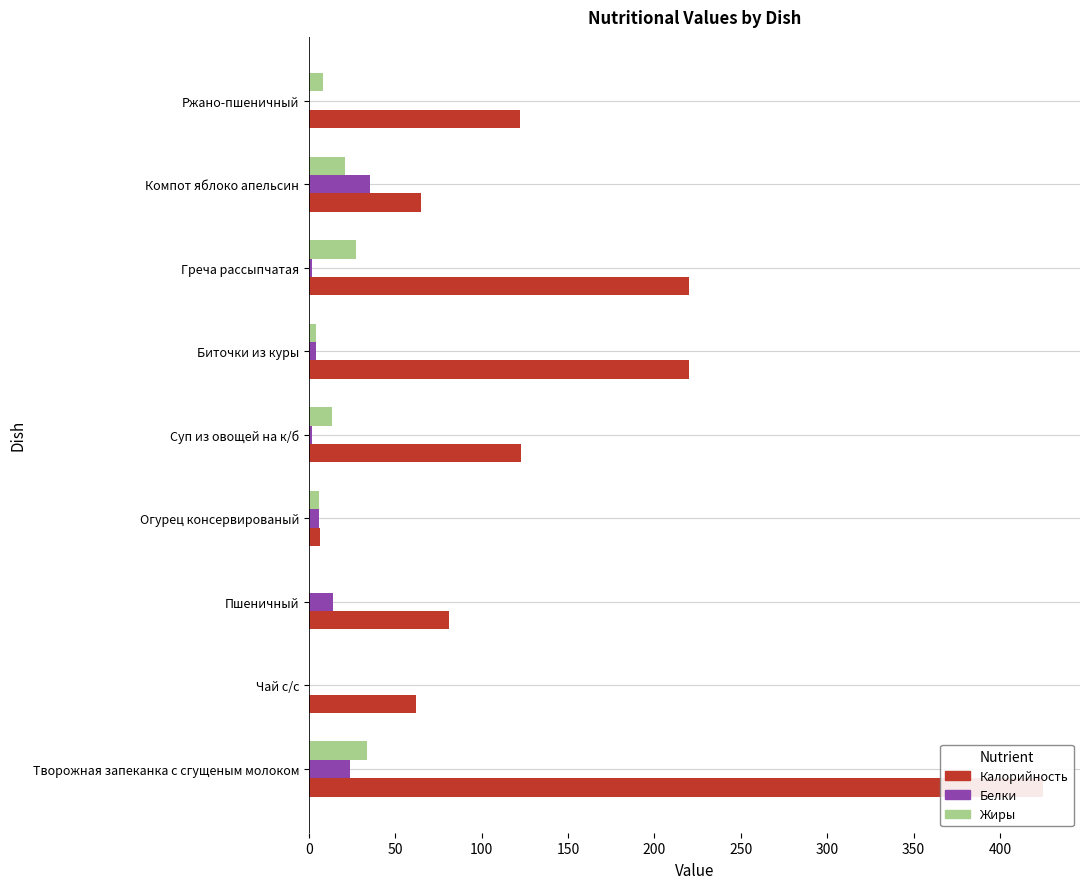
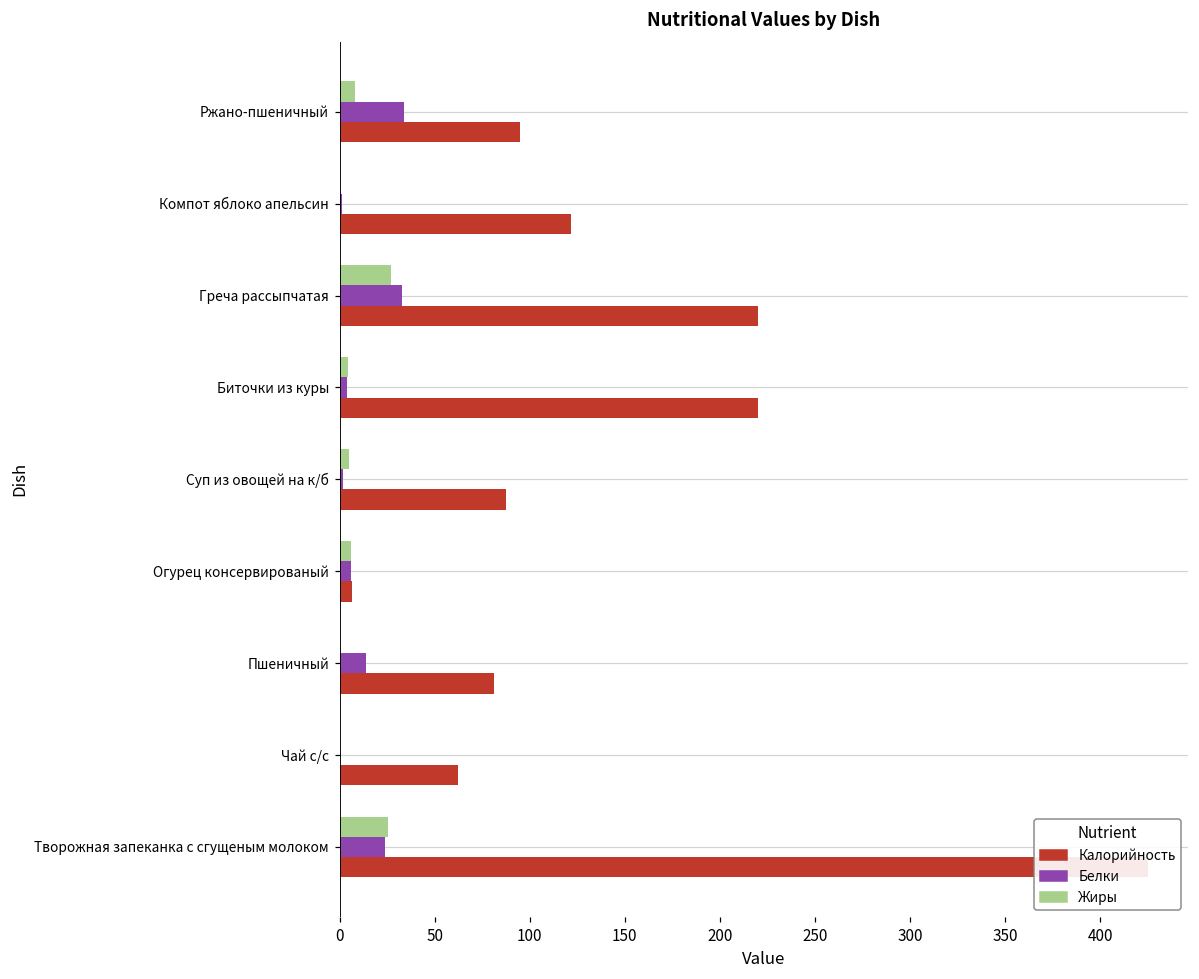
Белки, Ржано-пшеничный: 0 -> 34
Калорийность, Ржано-пшеничный: 122 -> 95
Жиры, Компот яблоко апельсин: 21 -> 0
Белки, Компот яблоко апельсин: 35 -> 1
Калорийность, Компот яблоко апельсин: 65 -> 122
Белки, Греча рассыпчатая: 2 -> 33
Жиры, Суп из овощей на к/б: 13 -> 5
Калорийность, Суп из овощей на к/б: 123 -> 88
Жиры, Творожная запеканка с сгущеным молоком: 34 -> 25
